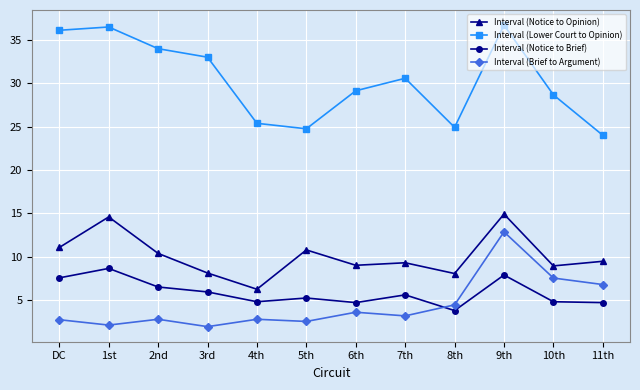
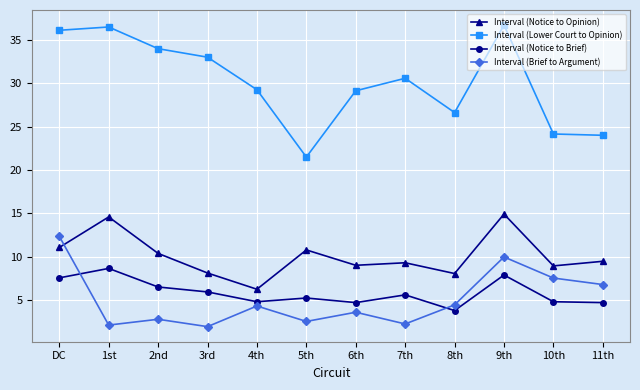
Interval (Brief to Argument), DC: 3 -> 12
Interval (Lower Court to Opinion), 4th: 25 -> 29
Interval (Brief to Argument), 4th: 3 -> 4
Interval (Lower Court to Opinion), 5th: 25 -> 21
Interval (Brief to Argument), 7th: 3 -> 2
Interval (Lower Court to Opinion), 8th: 25 -> 27
Interval (Brief to Argument), 9th: 13 -> 10
Interval (Lower Court to Opinion), 10th: 29 -> 24
